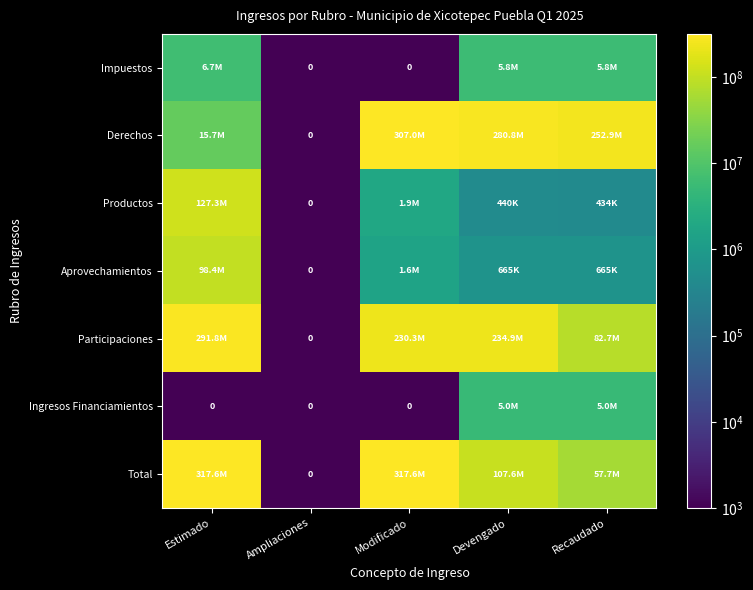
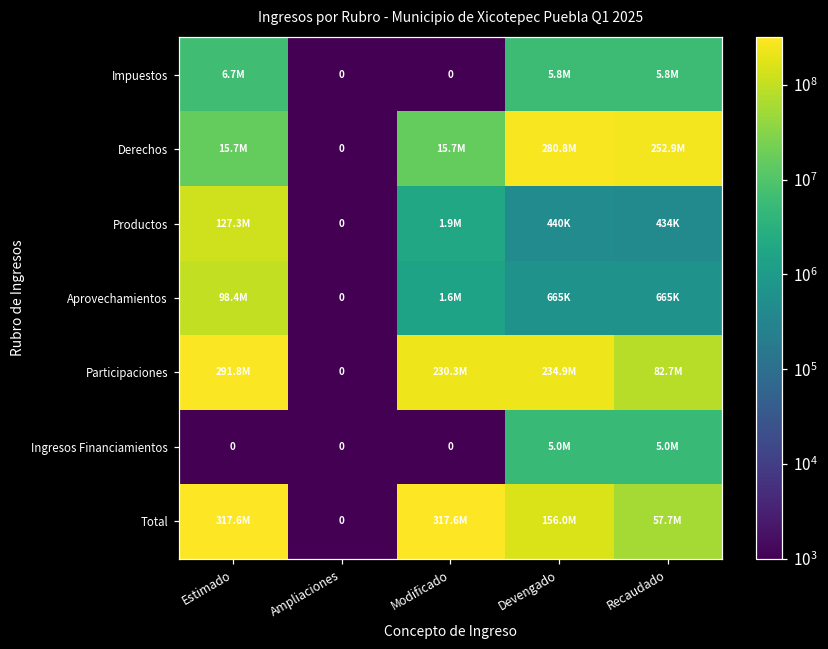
Derechos, Modificado: 307.0M -> 15.7M
Total, Devengado: 107.6M -> 156.0M
